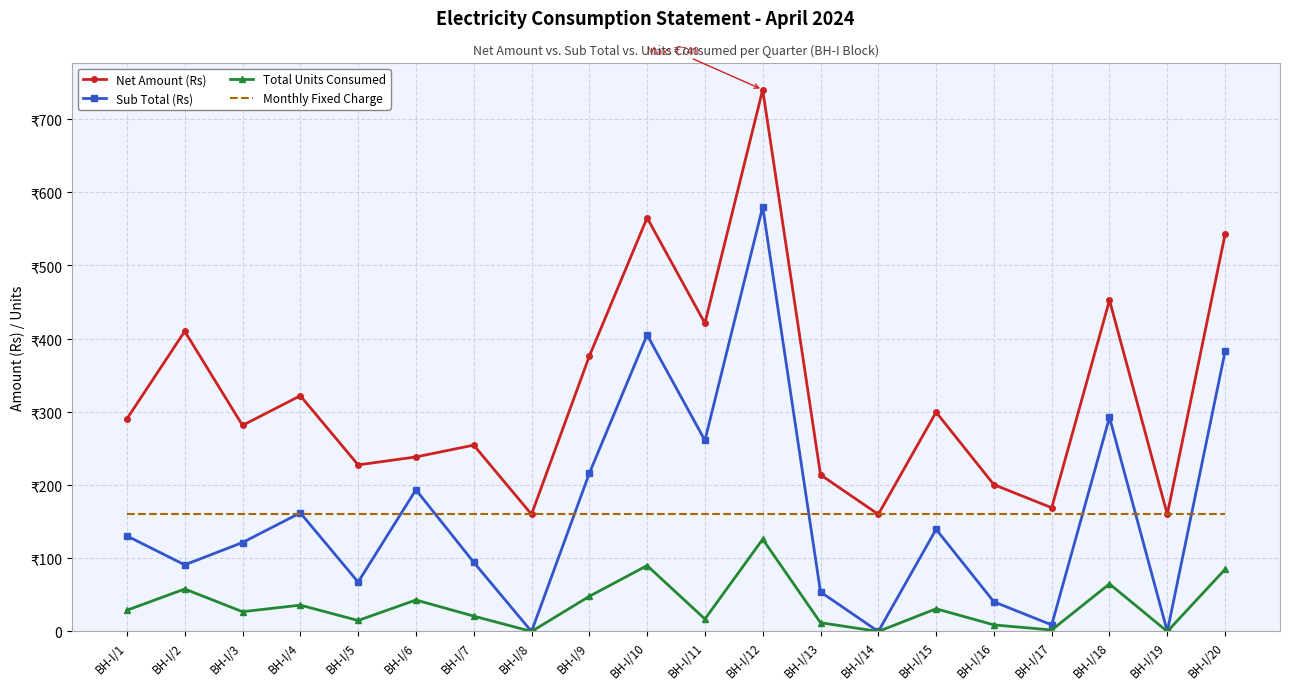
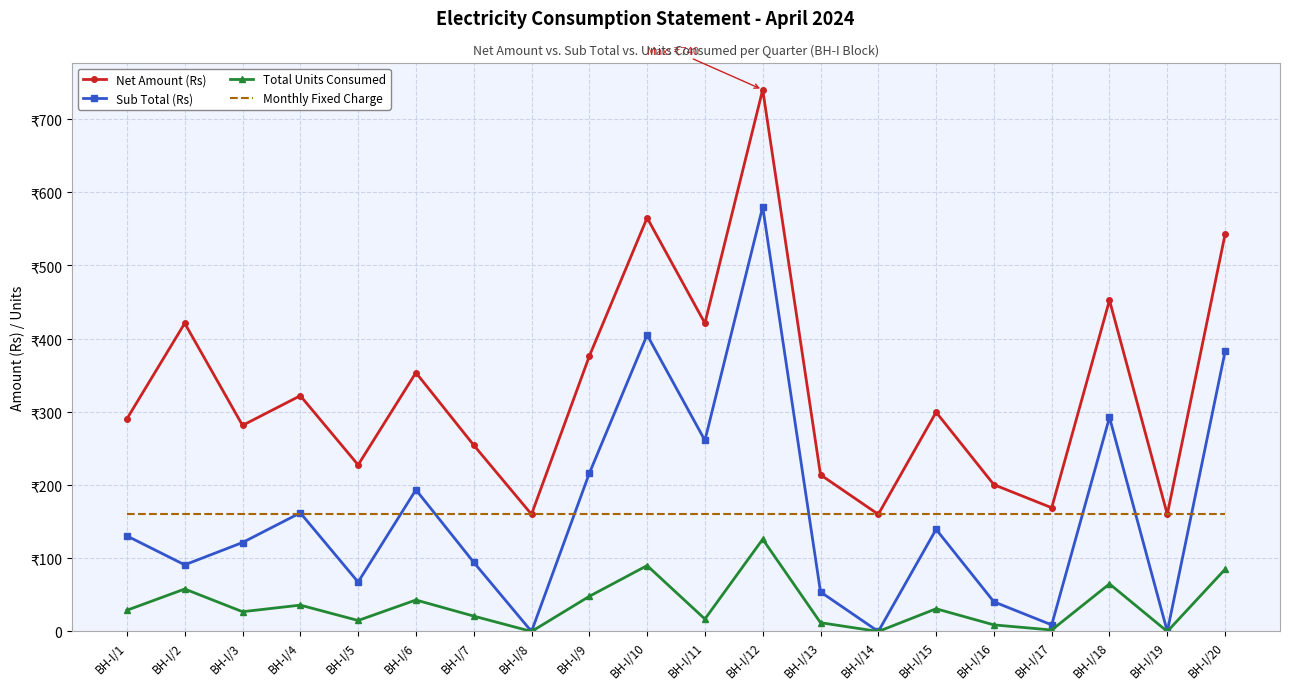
Net Amount (Rs), BH-I/2: ₹410 -> ₹420
Net Amount (Rs), BH-I/6: ₹240 -> ₹350
